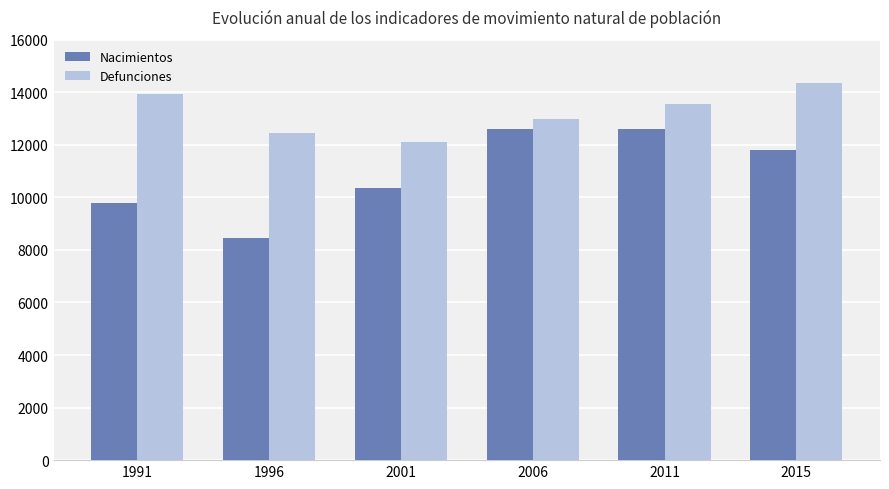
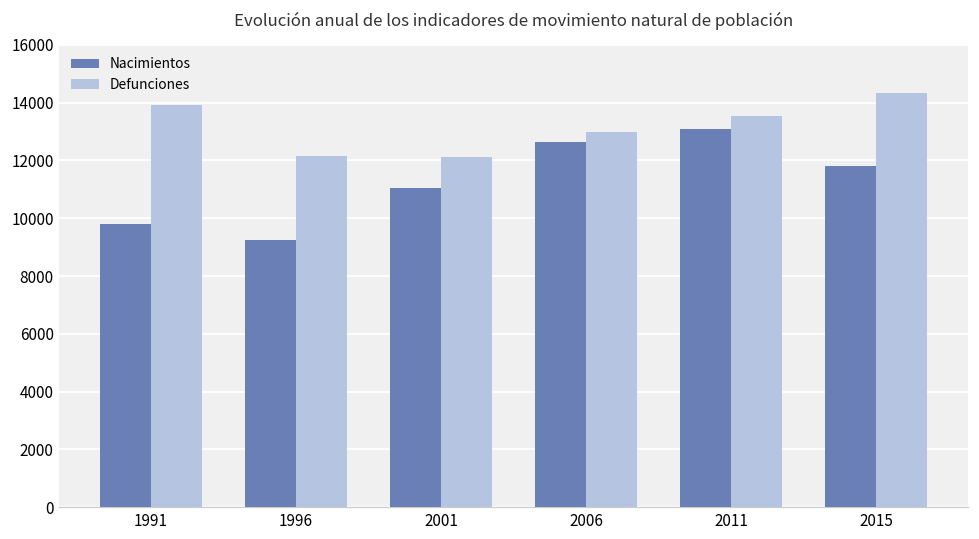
Nacimientos, 1996: 8500 -> 9300
Defunciones, 1996: 12500 -> 12100
Nacimientos, 2001: 10300 -> 11100
Nacimientos, 2011: 12600 -> 13100
